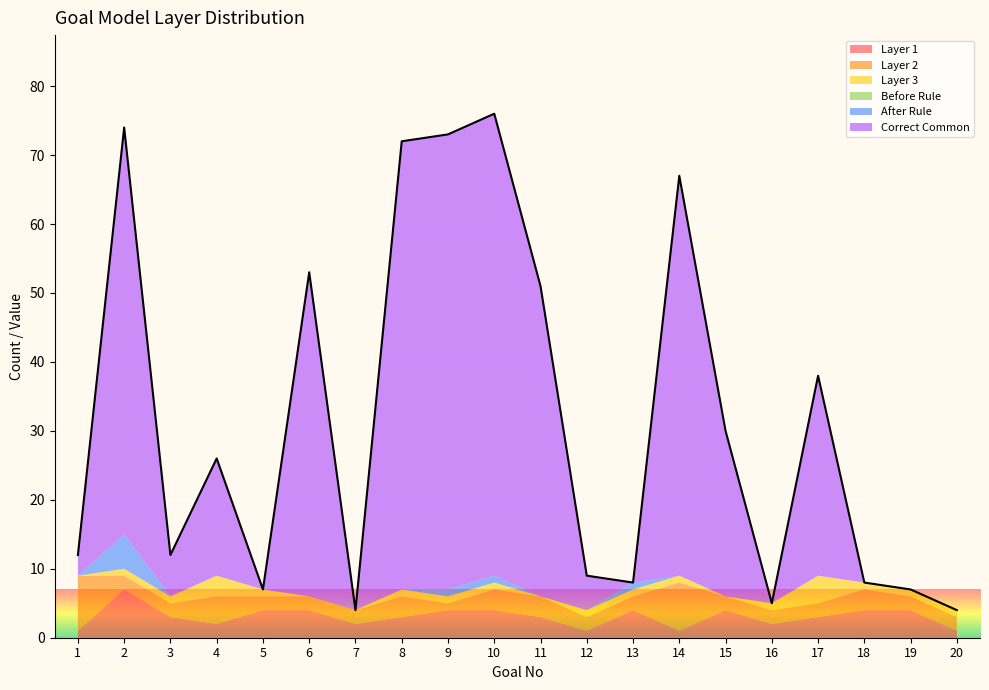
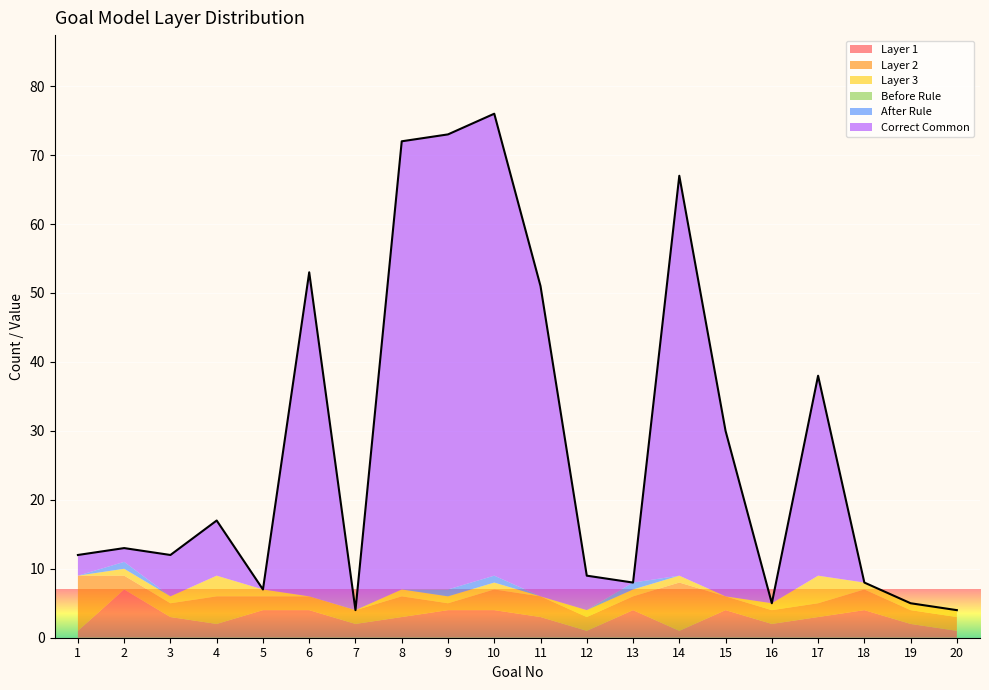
After Rule, 2: 5 -> 1
Correct Common, 2: 59 -> 2
Correct Common, 4: 17 -> 8
Layer 1, 19: 4 -> 2
